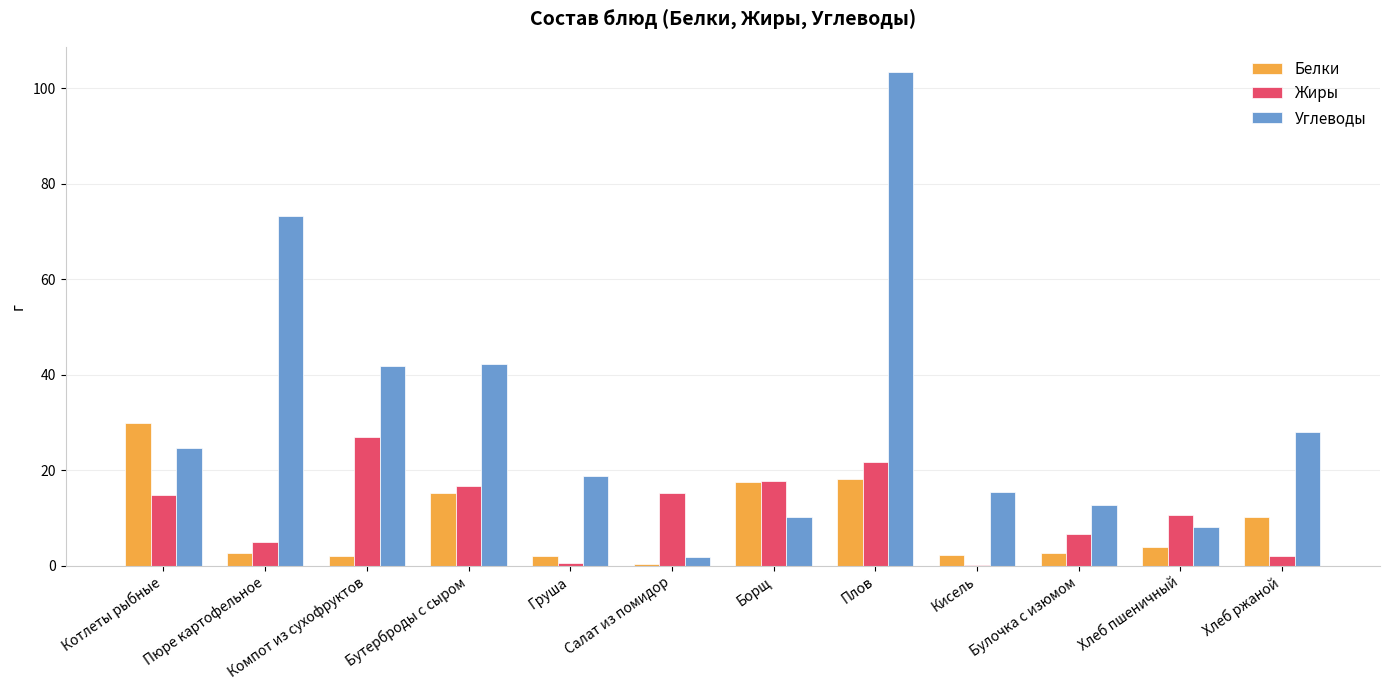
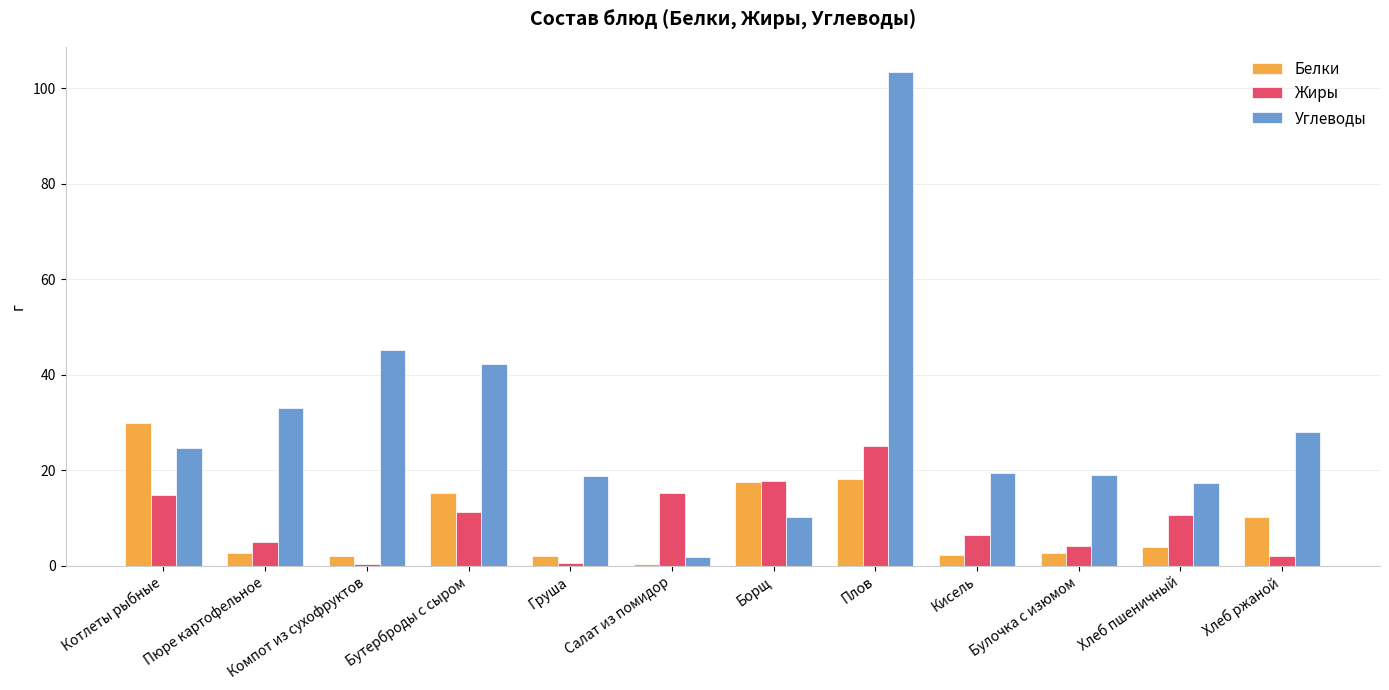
Углеводы, Пюре картофельное: 73 -> 33
Жиры, Компот из сухофруктов: 27 -> 0
Углеводы, Компот из сухофруктов: 42 -> 45
Жиры, Бутерброды с сыром: 17 -> 11
Жиры, Плов: 22 -> 25
Жиры, Кисель: 0 -> 6
Углеводы, Кисель: 15 -> 19
Жиры, Булочка с изюмом: 7 -> 4
Углеводы, Булочка с изюмом: 13 -> 19
Углеводы, Хлеб пшеничный: 8 -> 17
